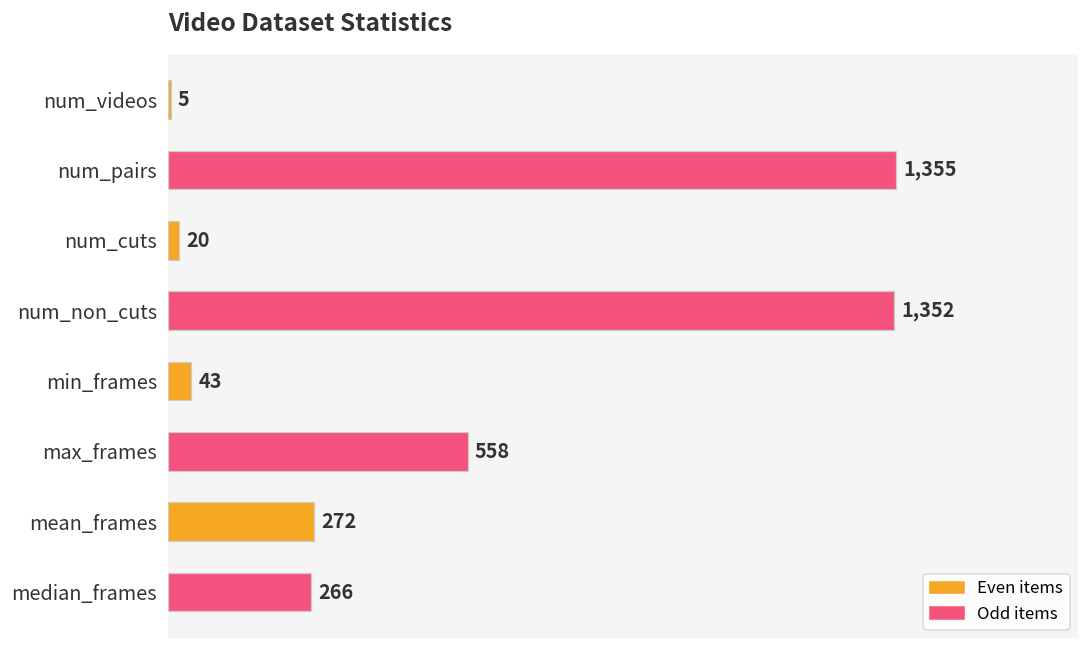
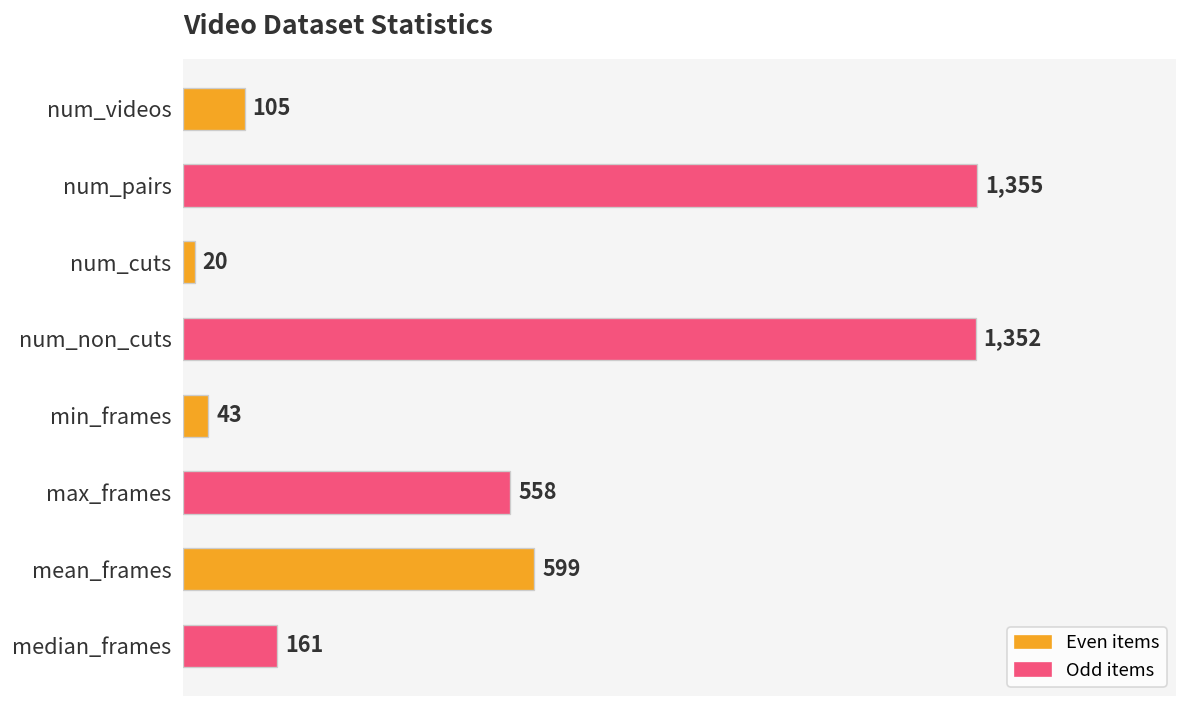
num_videos: 5 -> 105
mean_frames: 272 -> 599
median_frames: 266 -> 161
